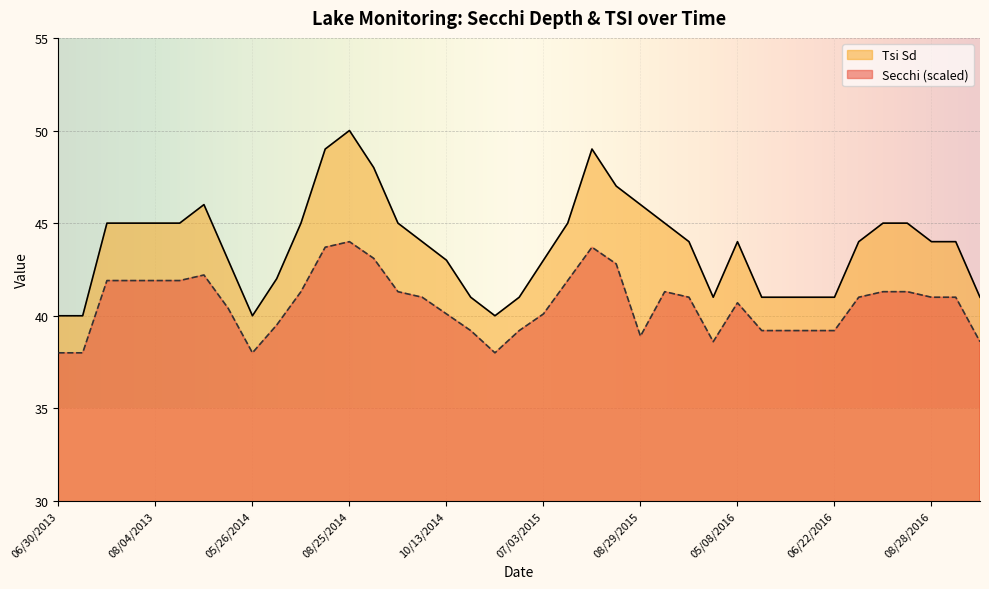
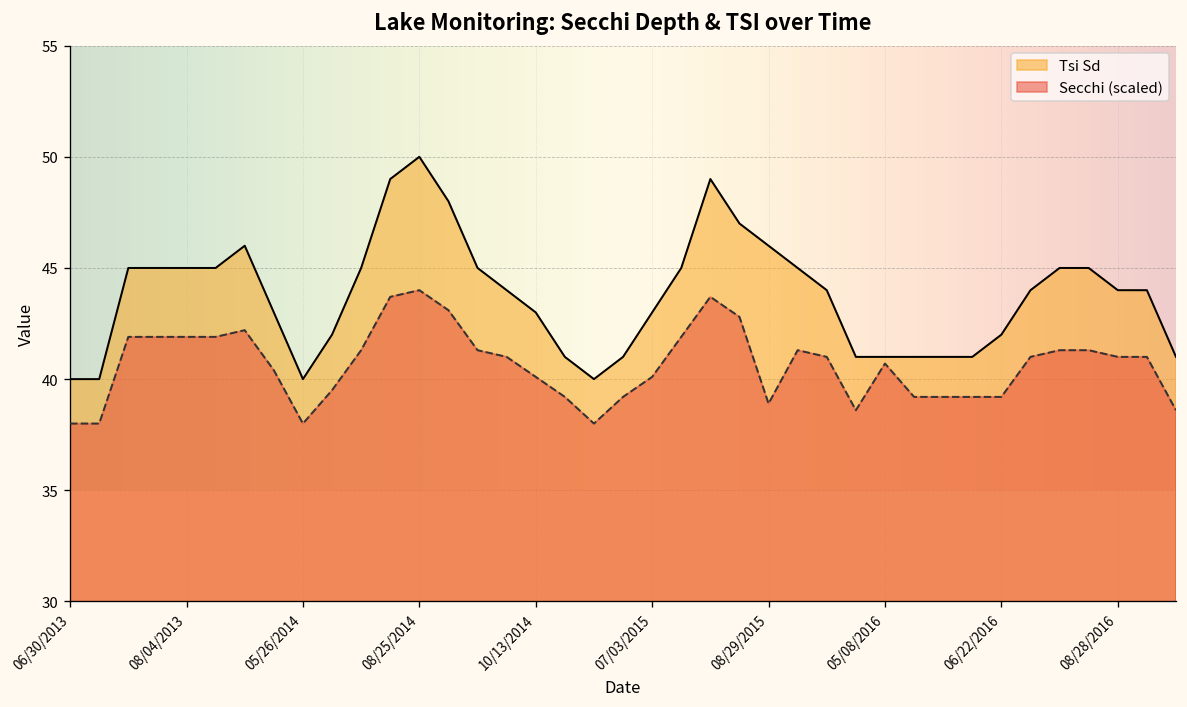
Tsi Sd, 05/08/2016: 44 -> 41
Tsi Sd, 06/22/2016: 41 -> 42
